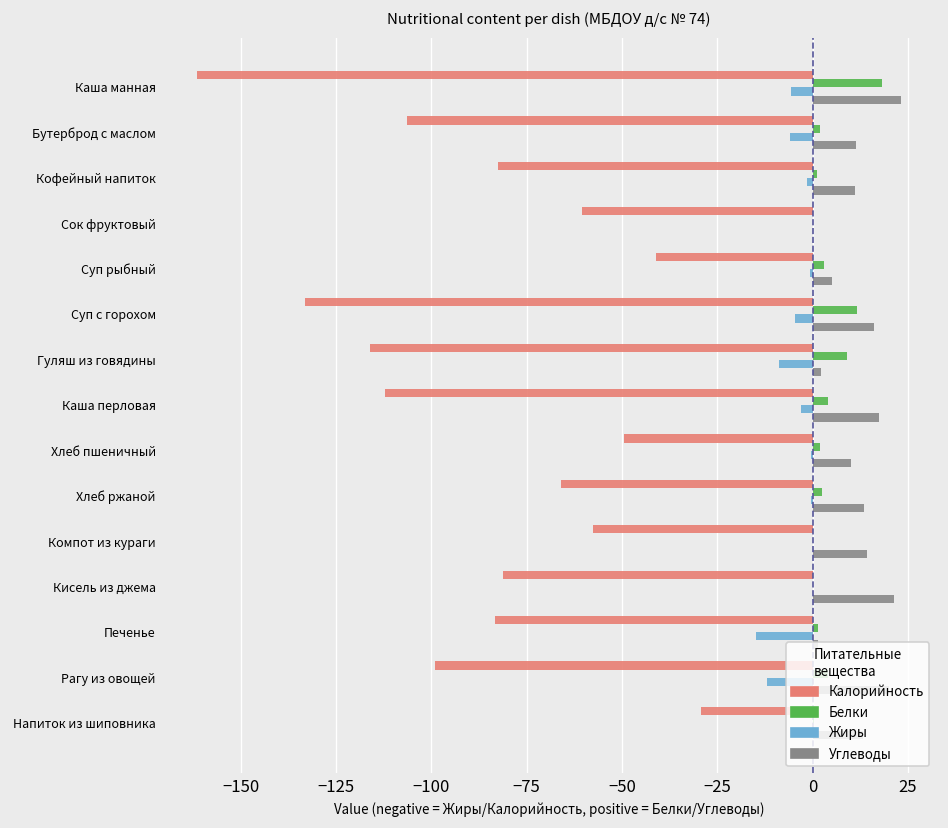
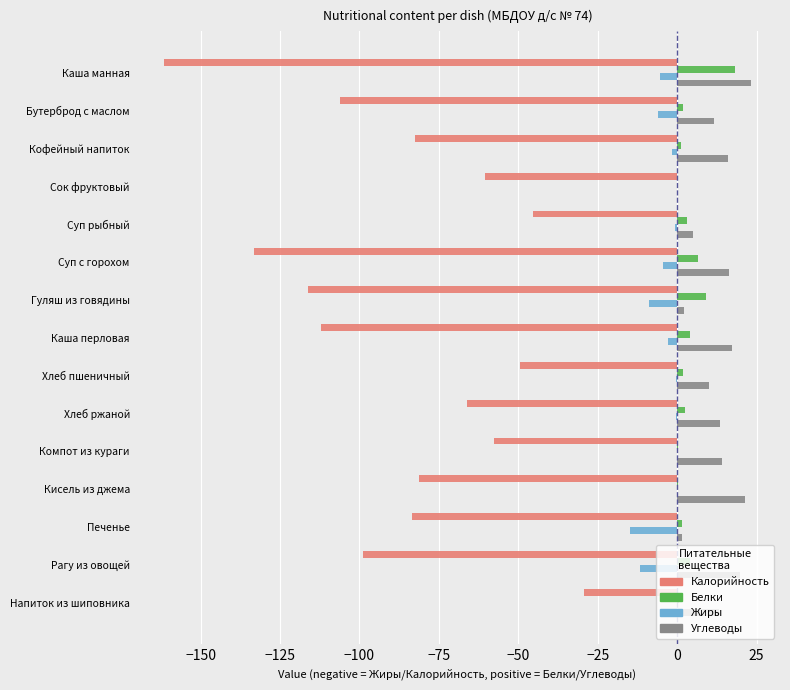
Углеводы, Кофейный напиток: 11 -> 16
Калорийность, Суп рыбный: -41 -> -45
Белки, Суп с горохом: 12 -> 7
